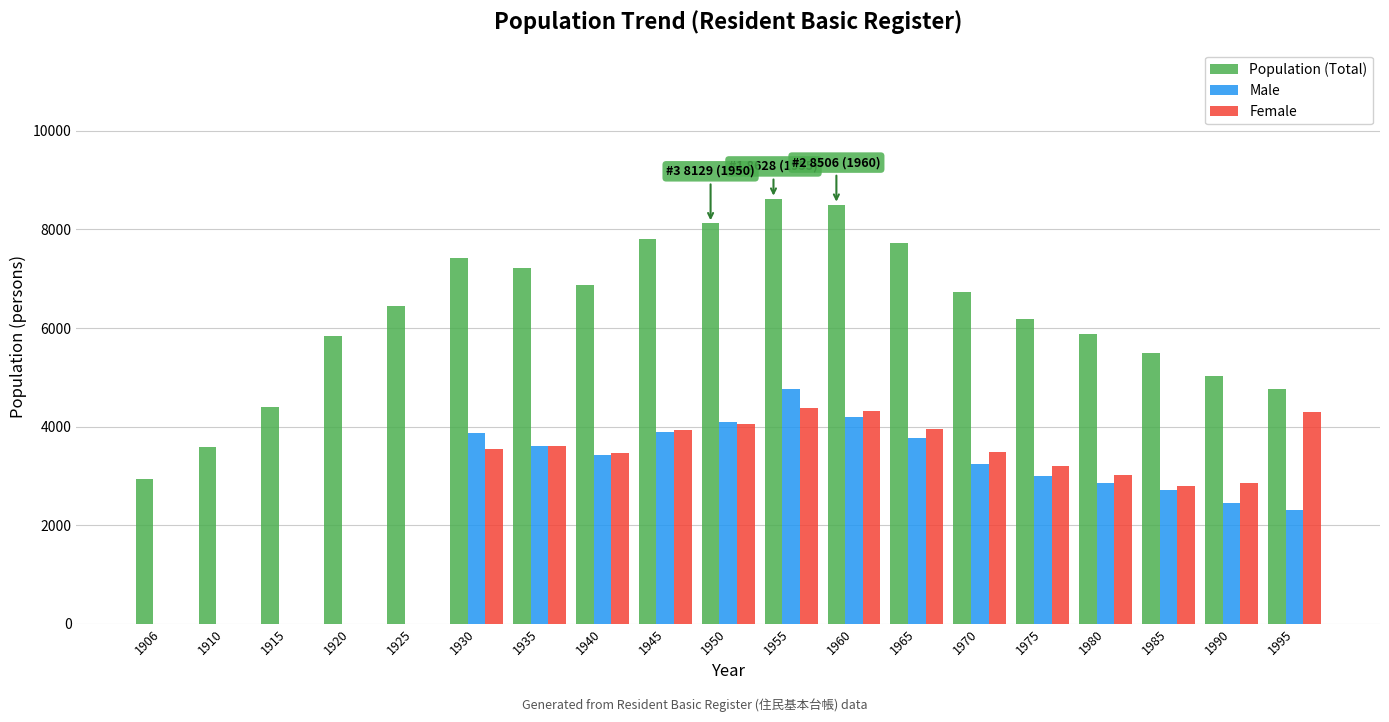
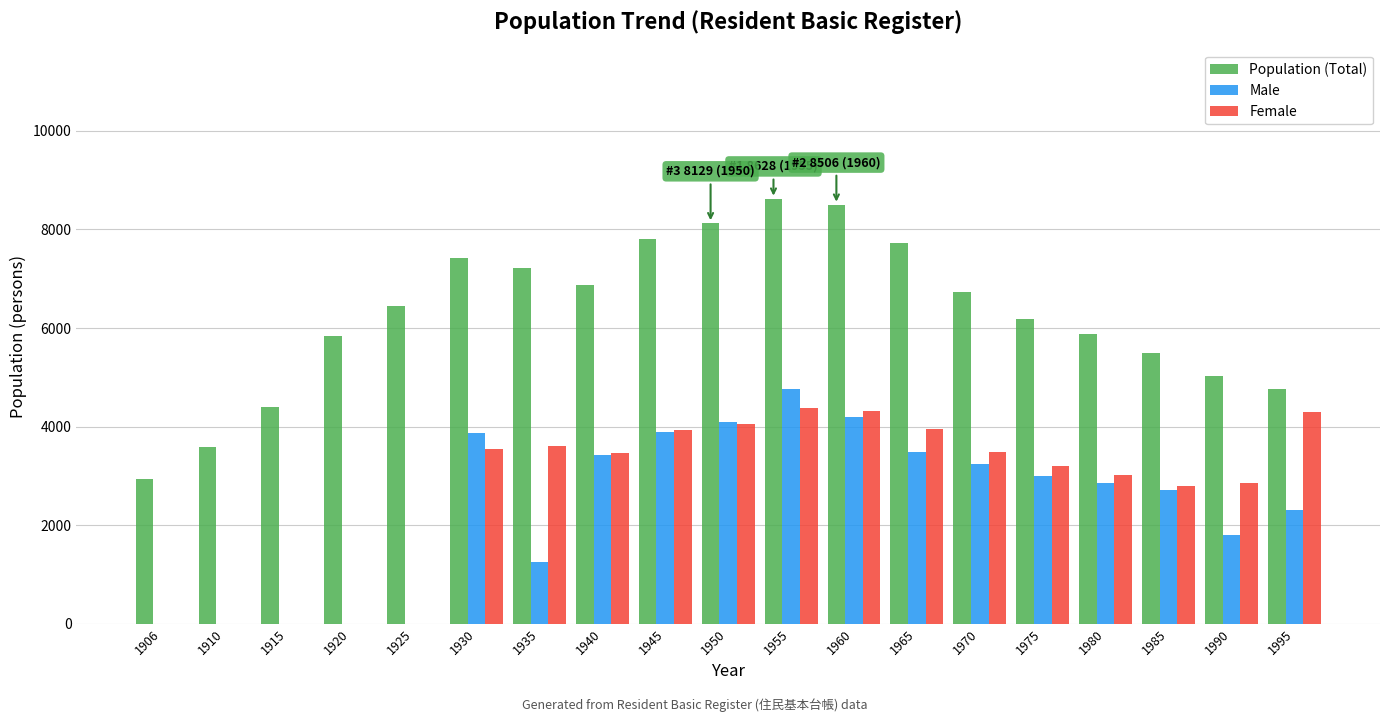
Male, 1935: 3600 -> 1300
Male, 1965: 3800 -> 3500
Male, 1990: 2500 -> 1800
